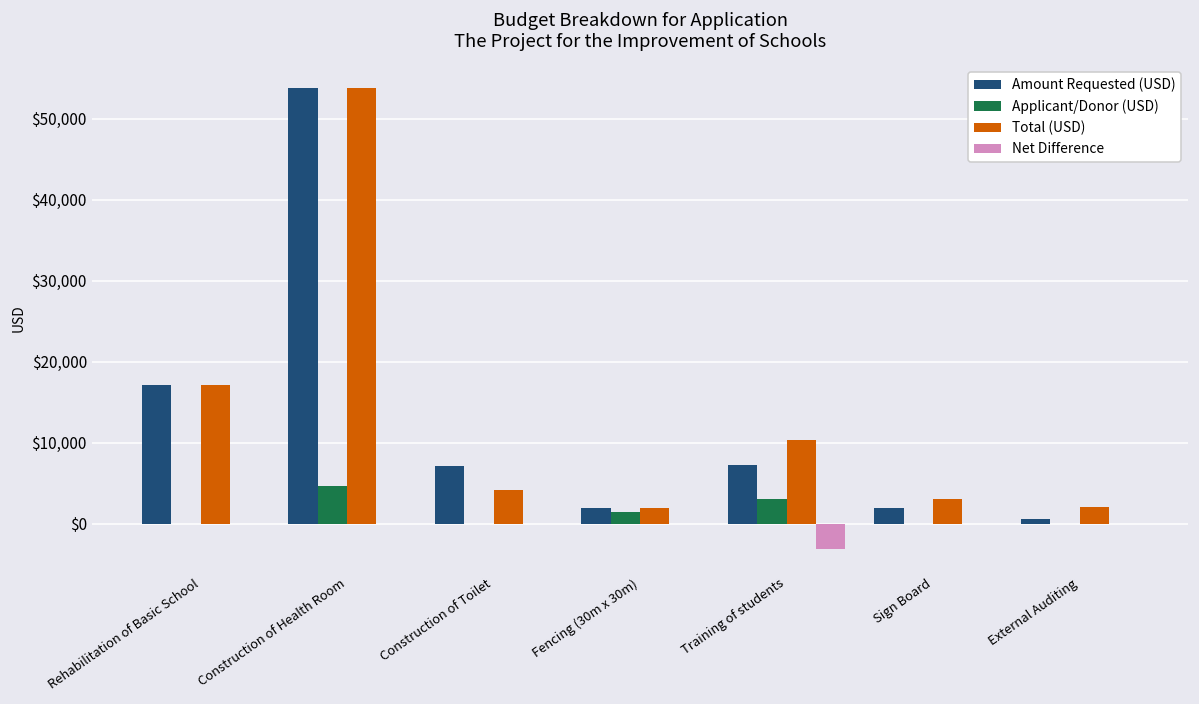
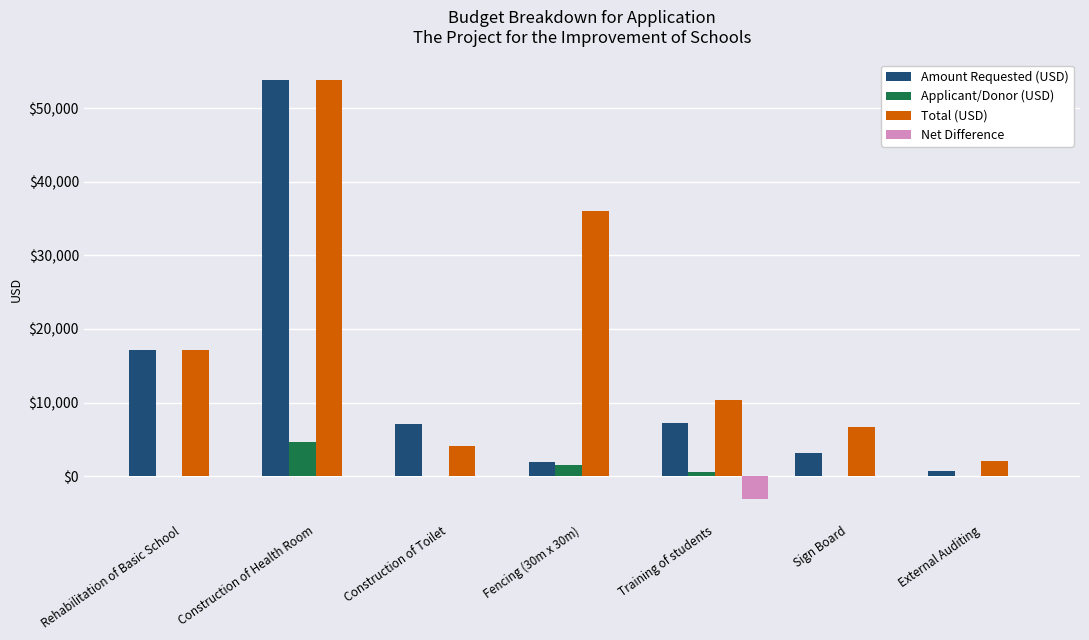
Total (USD), Fencing (30m x 30m): $2,000 -> $36,000
Applicant/Donor (USD), Training of students: $3,000 -> $1,000
Amount Requested (USD), Sign Board: $2,000 -> $3,000
Total (USD), Sign Board: $3,000 -> $7,000
